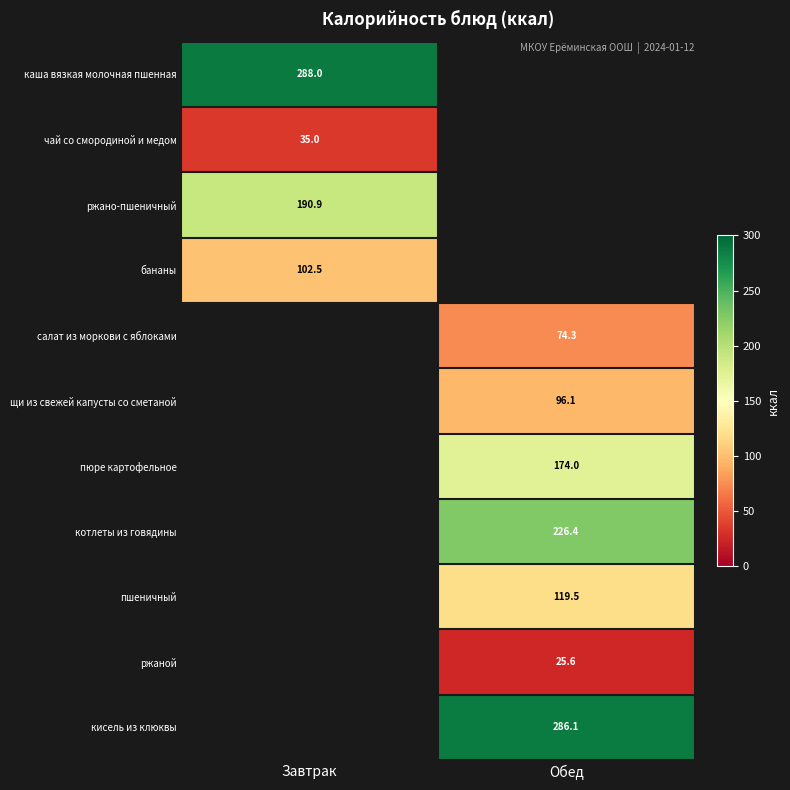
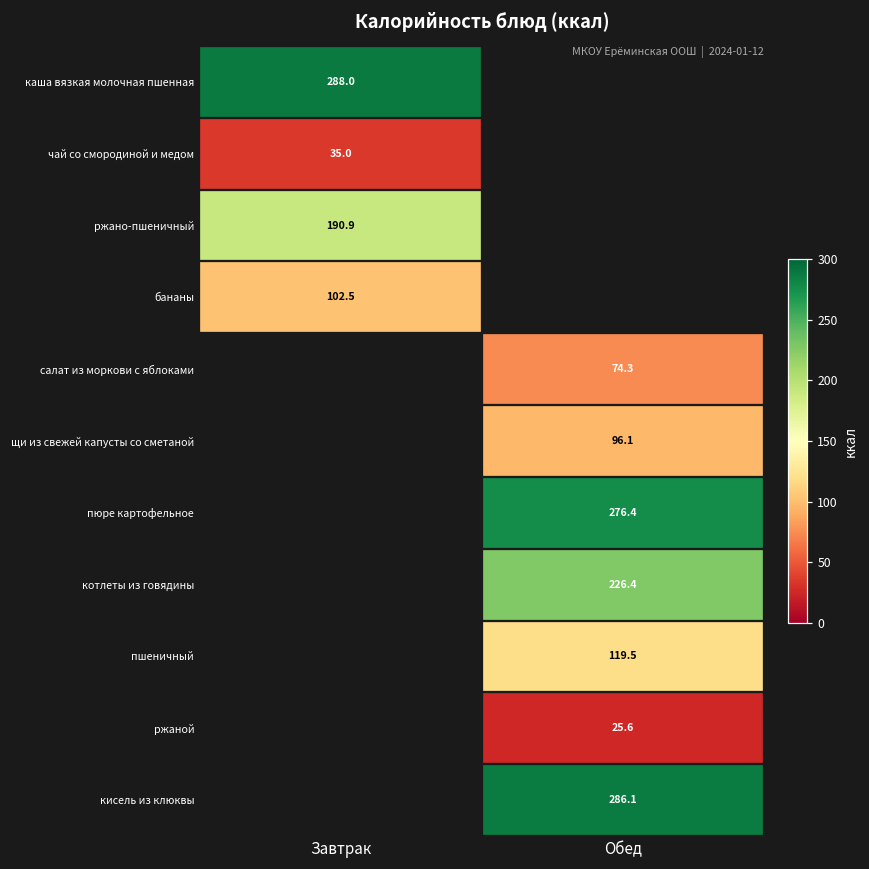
пюре картофельное, Обед: 174.0 -> 276.4
